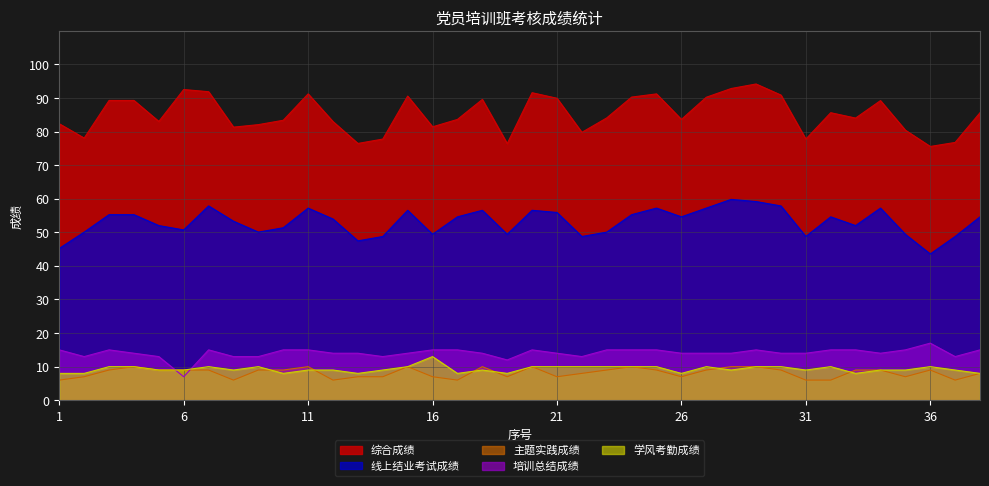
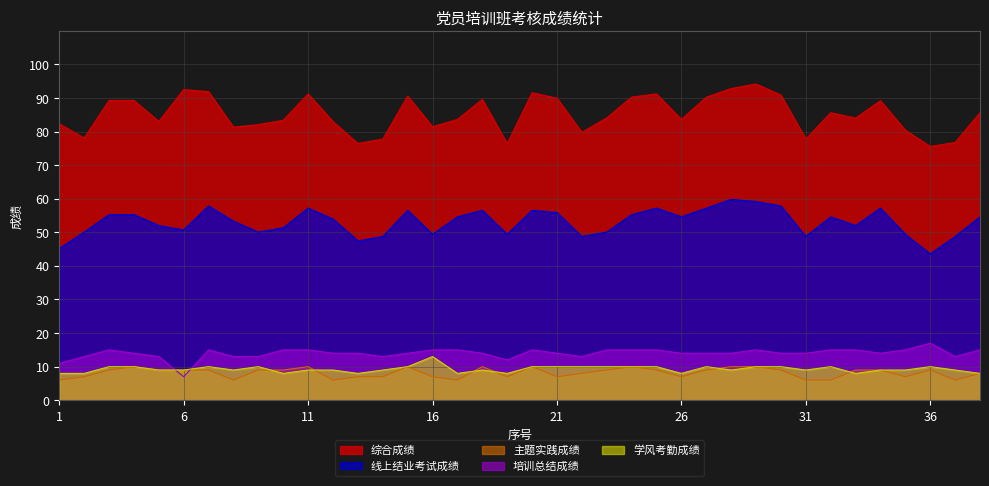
培训总结成绩, 1: 15 -> 11
